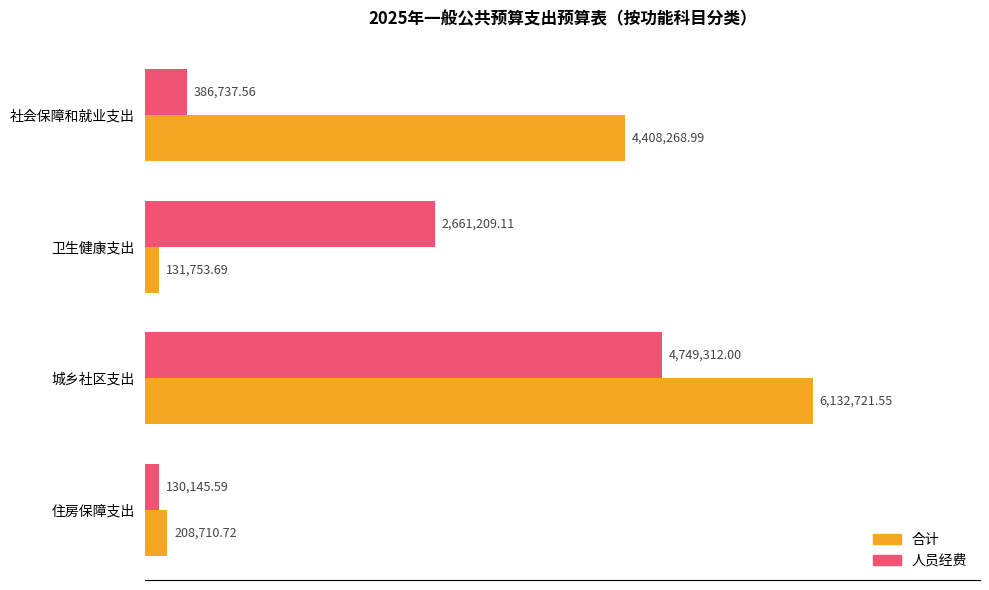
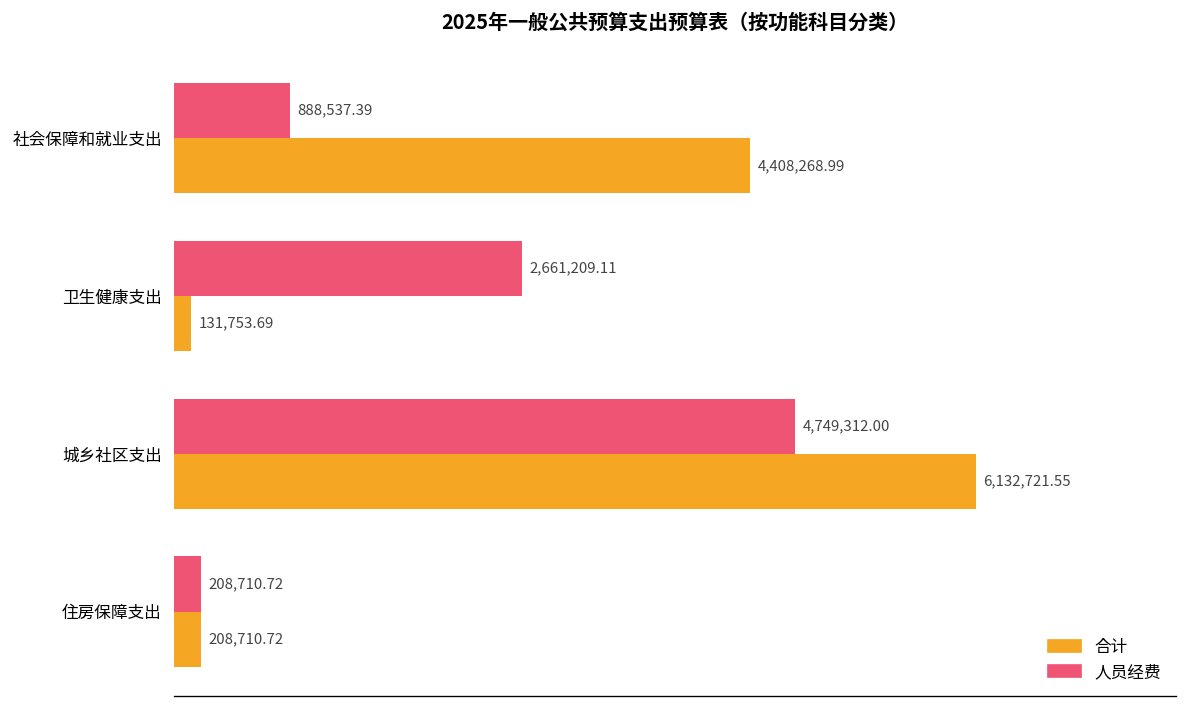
人员经费, 社会保障和就业支出: 386,737.56 -> 888,537.39
人员经费, 住房保障支出: 130,145.59 -> 208,710.72
